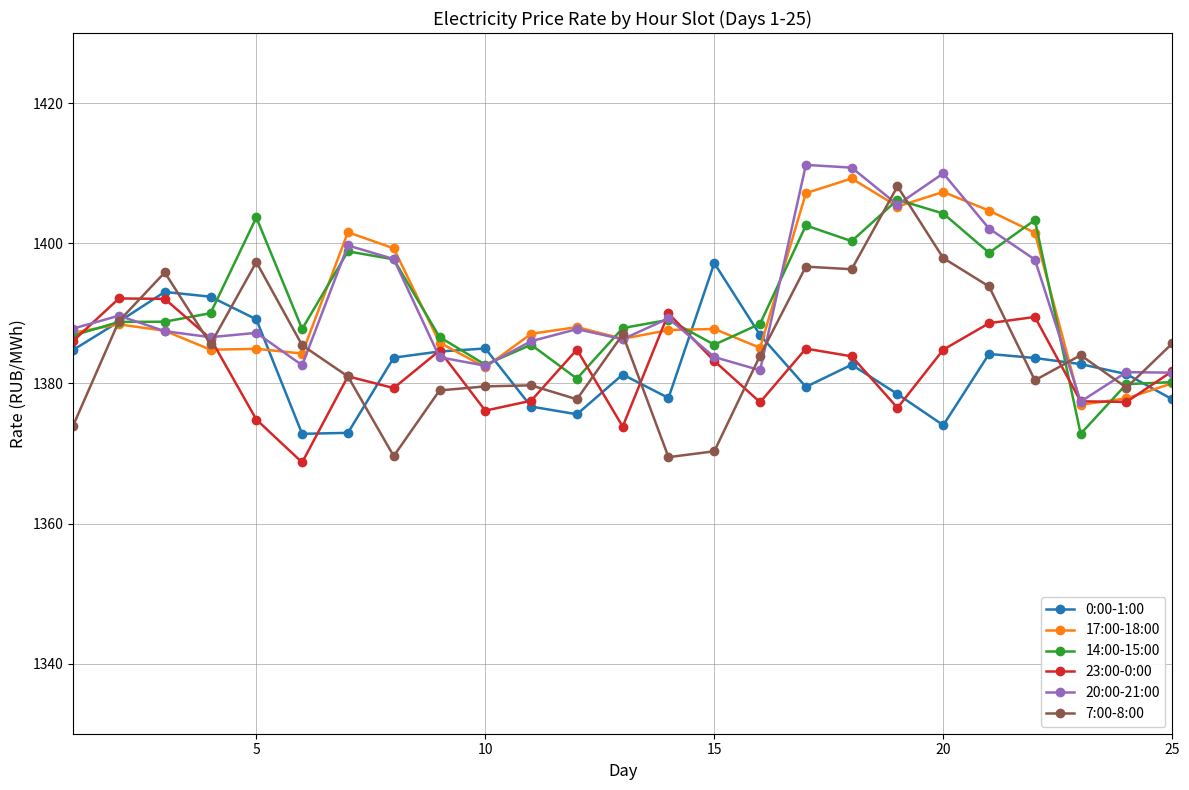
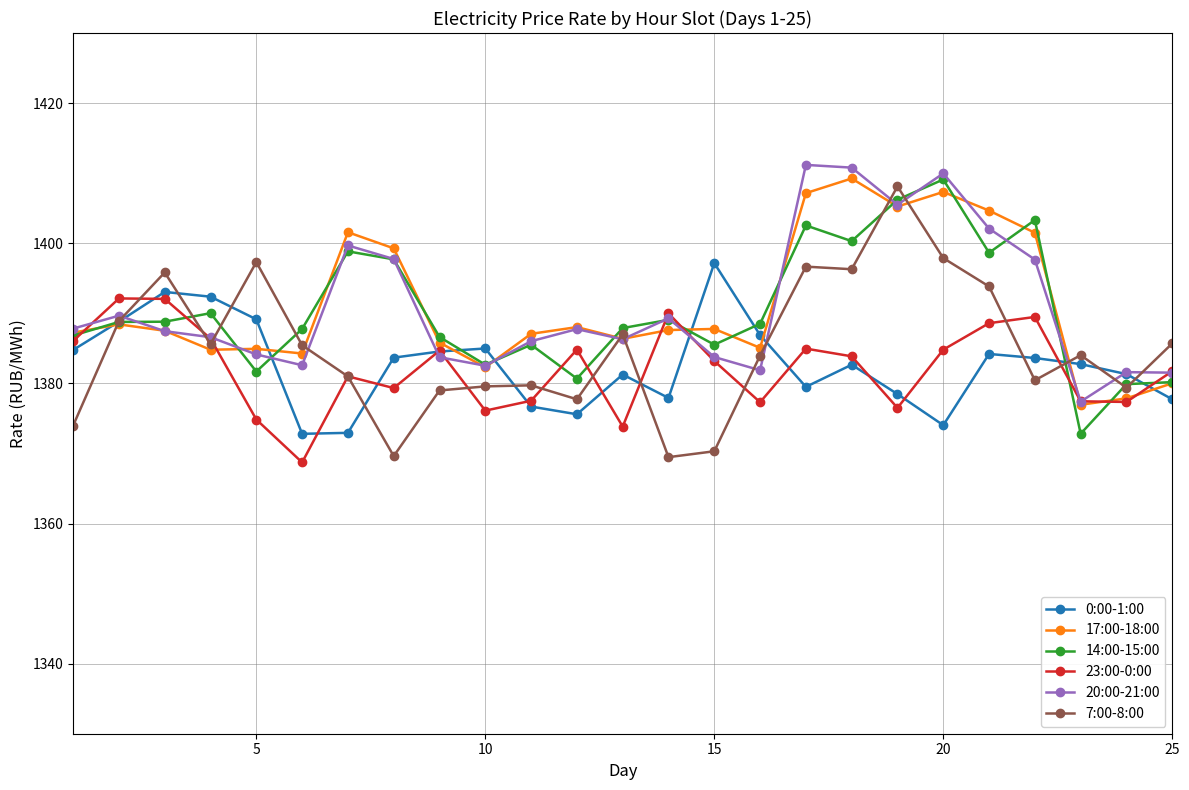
14:00-15:00, 5: 1404 -> 1382
20:00-21:00, 5: 1387 -> 1384
14:00-15:00, 20: 1404 -> 1409
